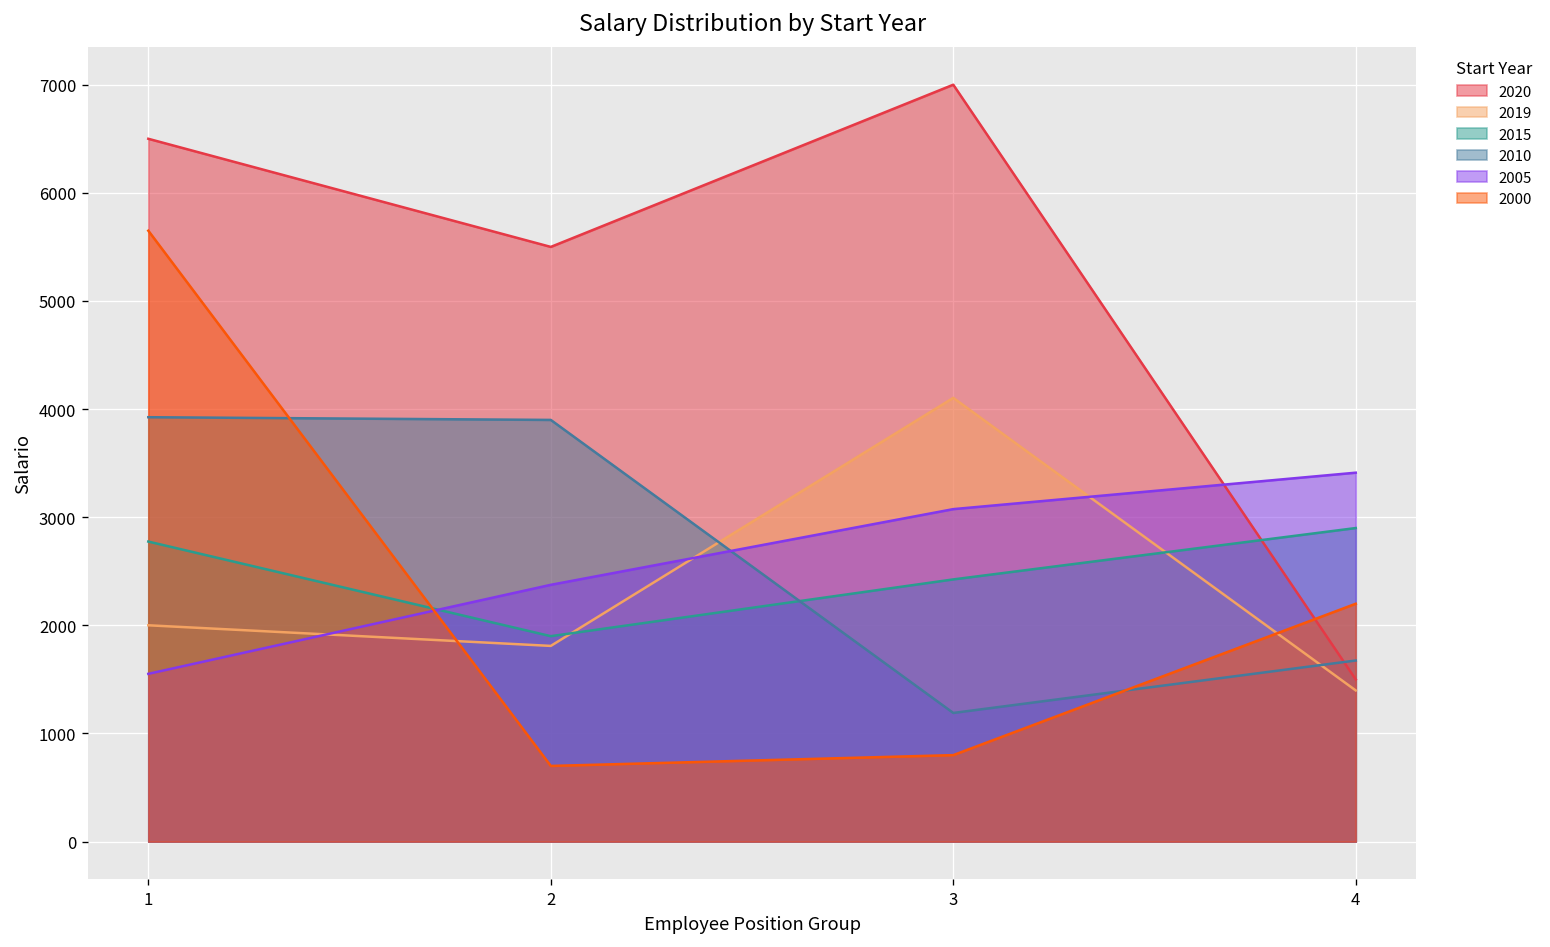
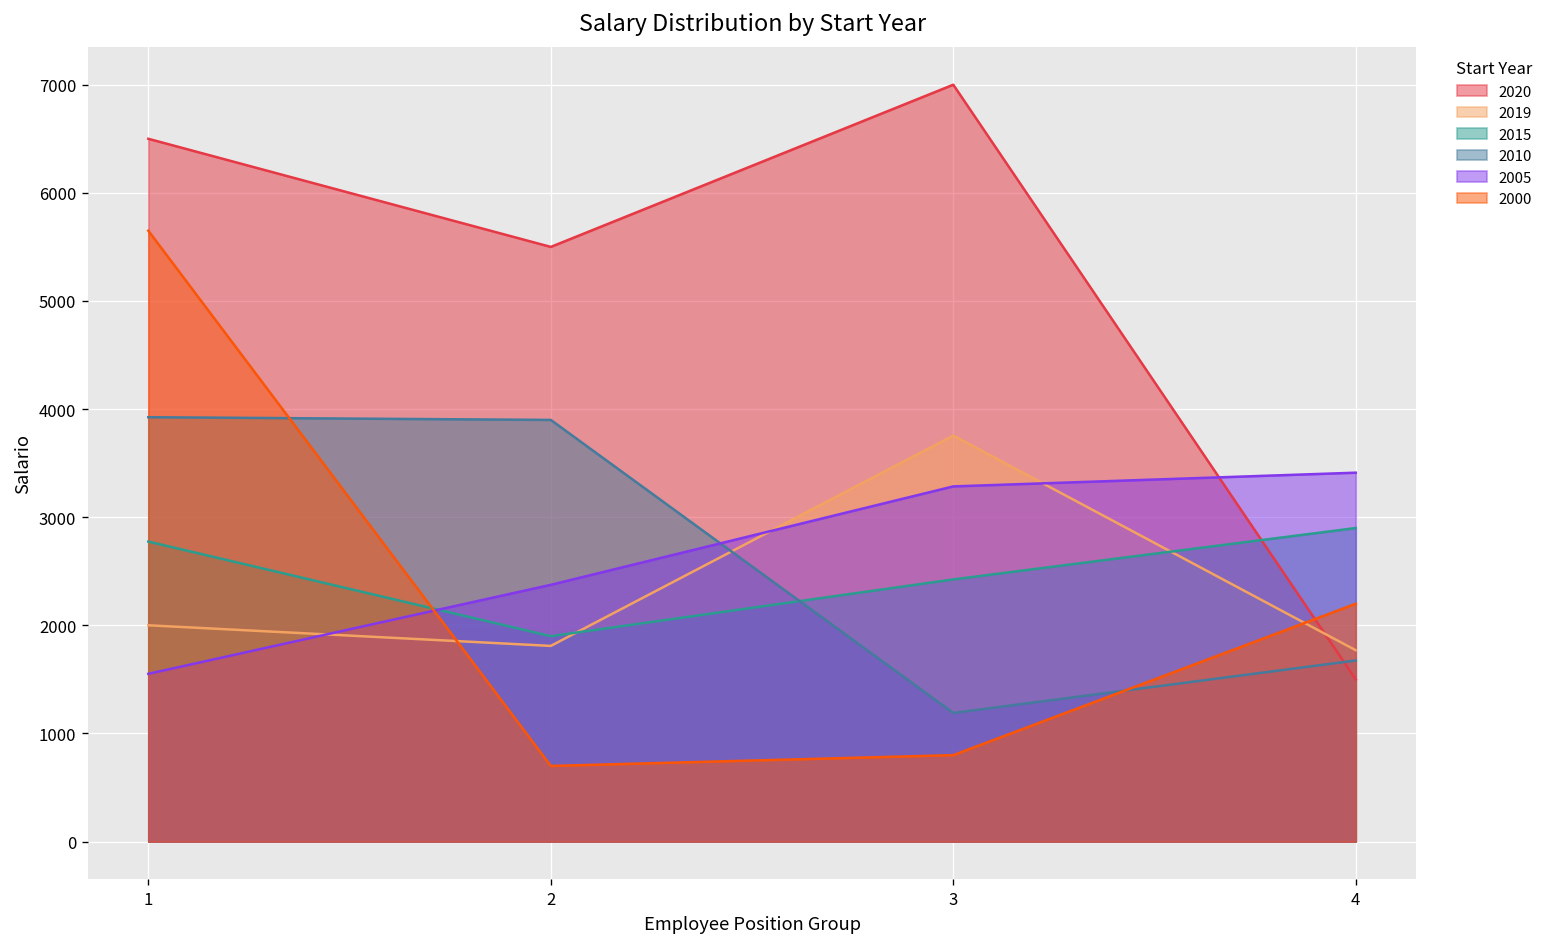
2019, 3: 4100 -> 3800
2005, 3: 3100 -> 3300
2019, 4: 1400 -> 1800
